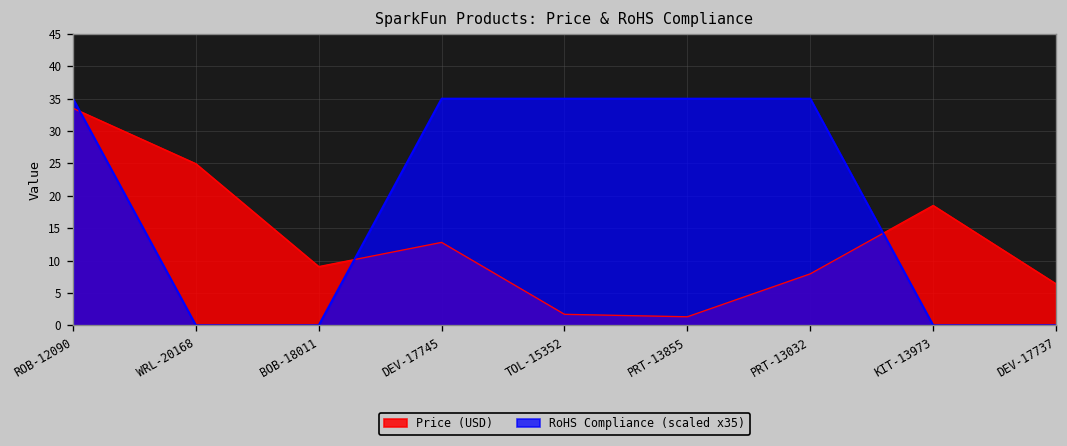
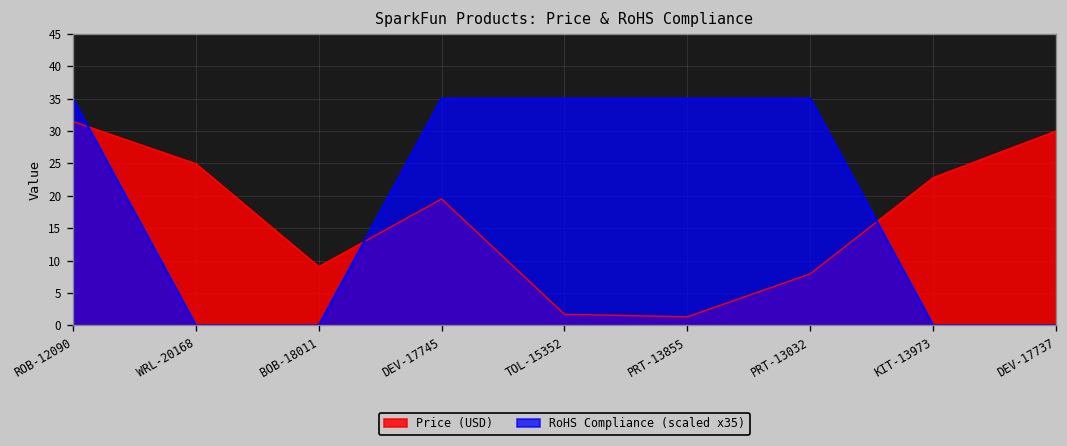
Price (USD), ROB-12090: 34 -> 31
Price (USD), DEV-17745: 13 -> 20
Price (USD), KIT-13973: 19 -> 23
Price (USD), DEV-17737: 6 -> 30
